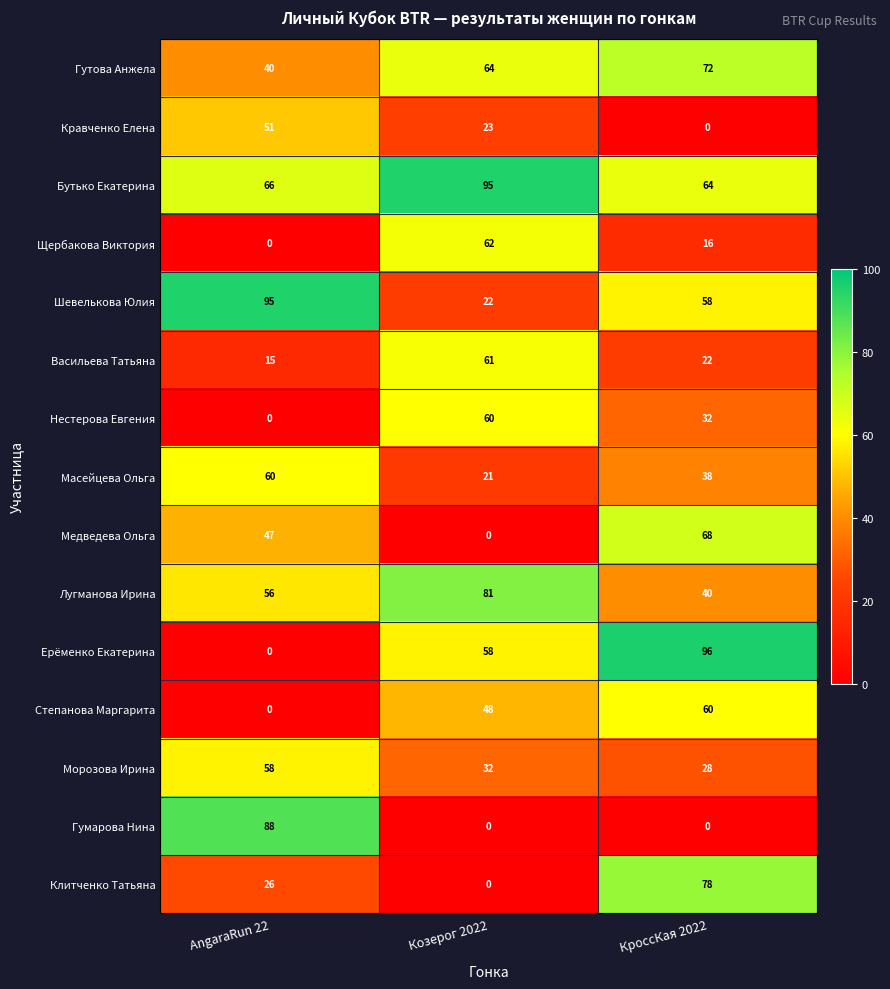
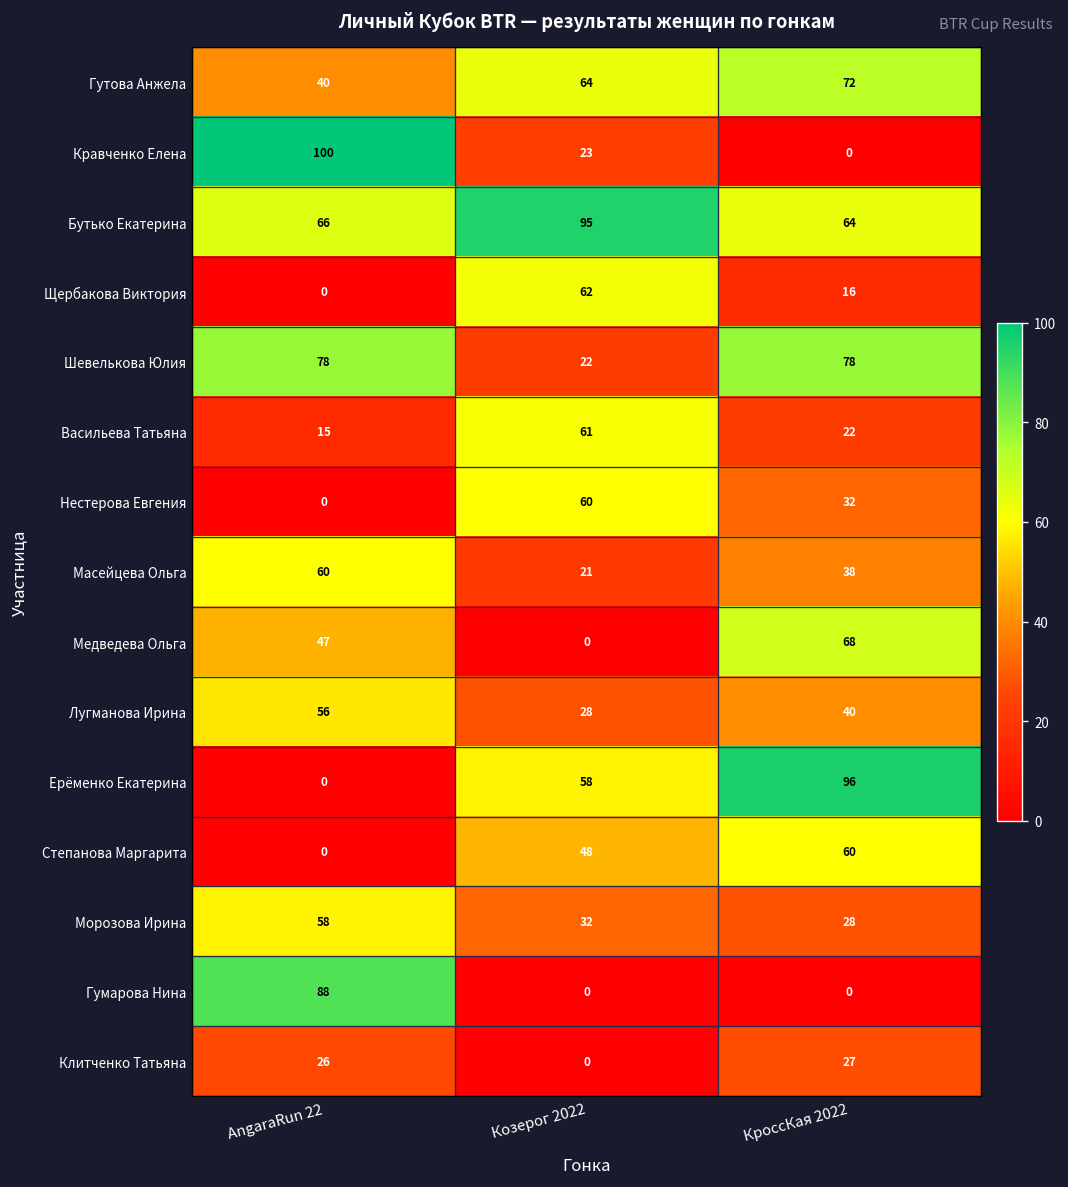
Кравченко Елена, AngaraRun 22: 51 -> 100
Шевелькова Юлия, AngaraRun 22: 95 -> 78
Шевелькова Юлия, КроссКая 2022: 58 -> 78
Лугманова Ирина, Козерог 2022: 81 -> 28
Клитченко Татьяна, КроссКая 2022: 78 -> 27
